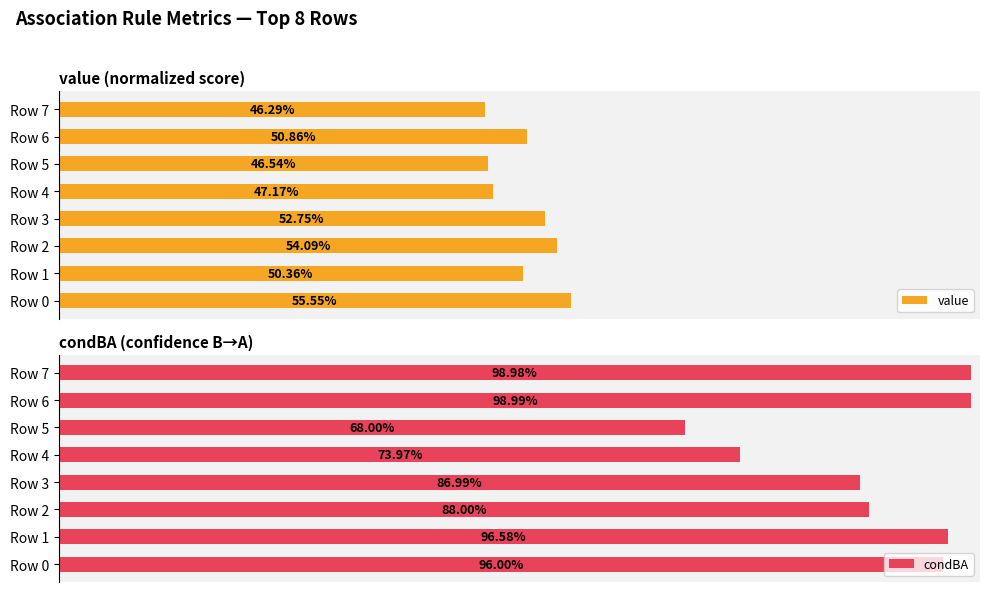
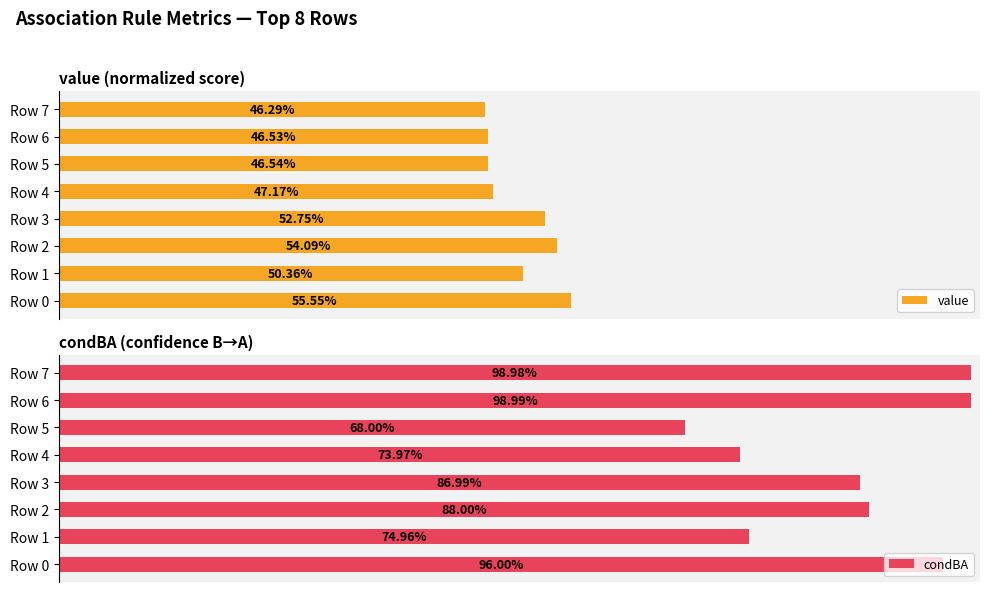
value (normalized score), Row 6: 50.86% -> 46.53%
condBA (confidence B→A), Row 1: 96.58% -> 74.96%
